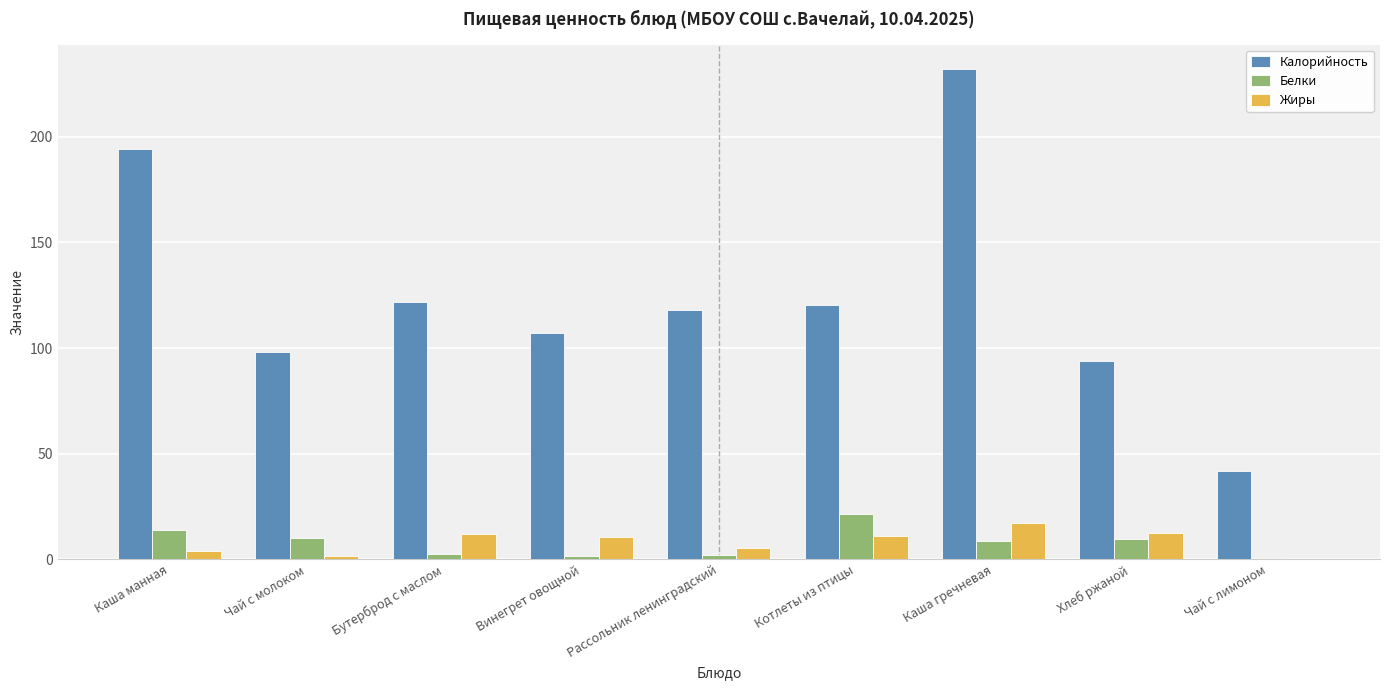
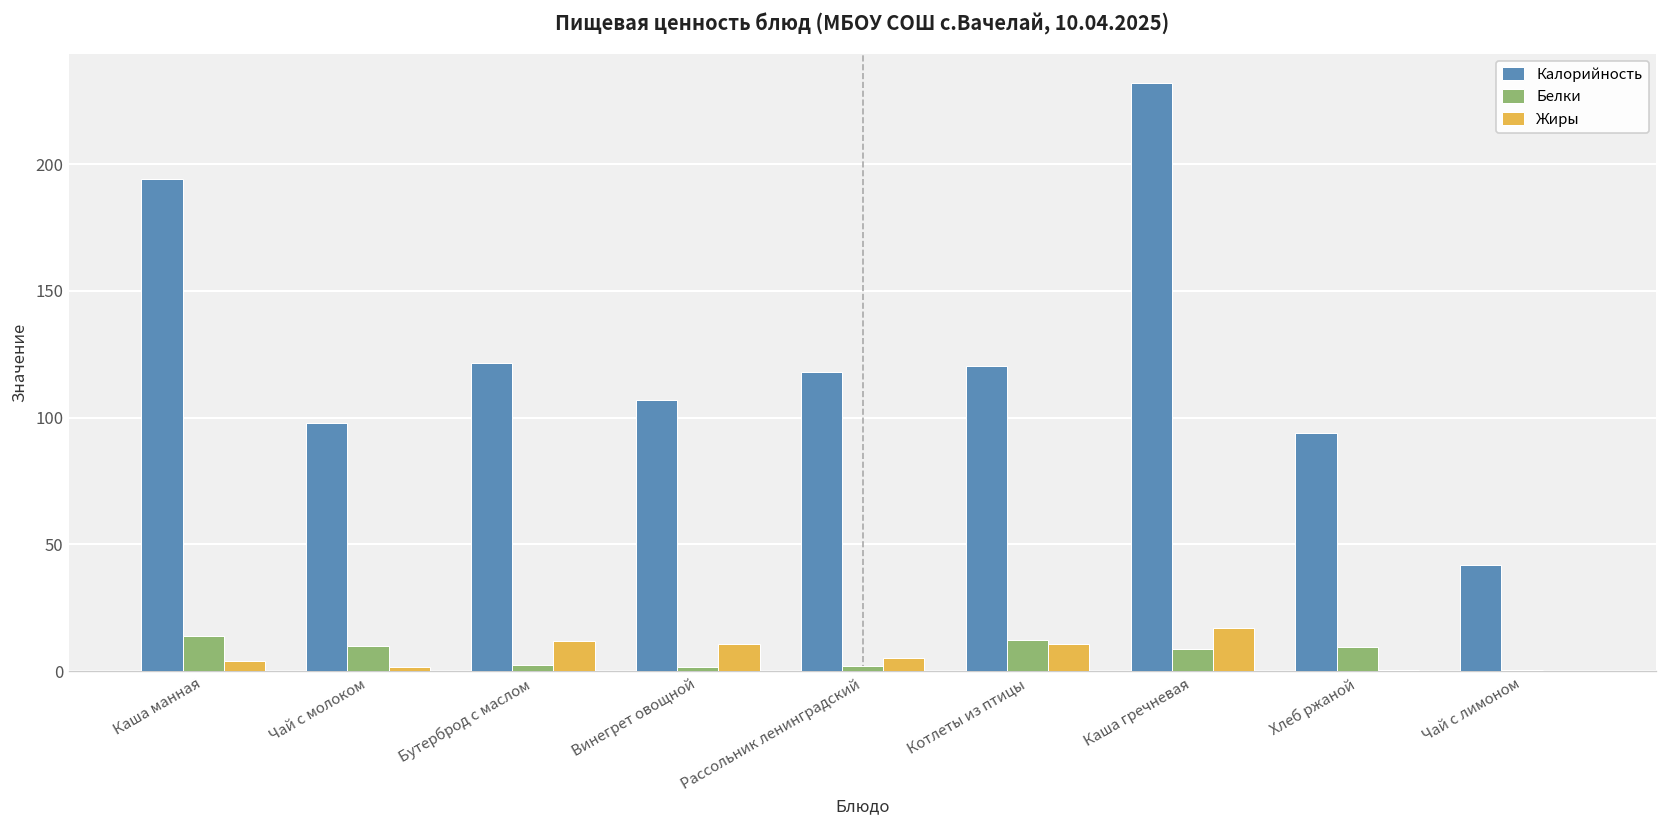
Белки, Котлеты из птицы: 22 -> 12
Жиры, Хлеб ржаной: 13 -> 0
